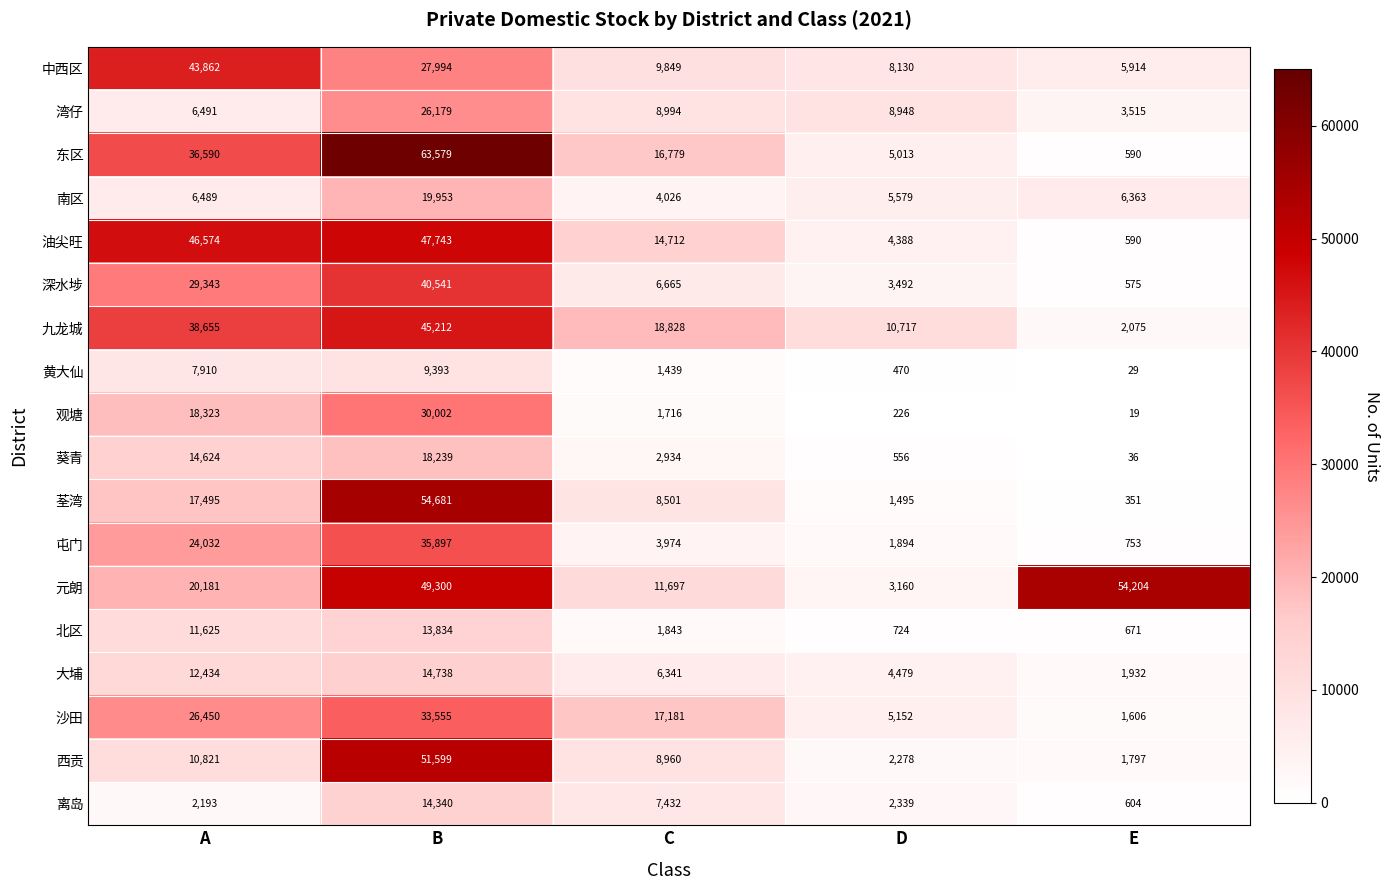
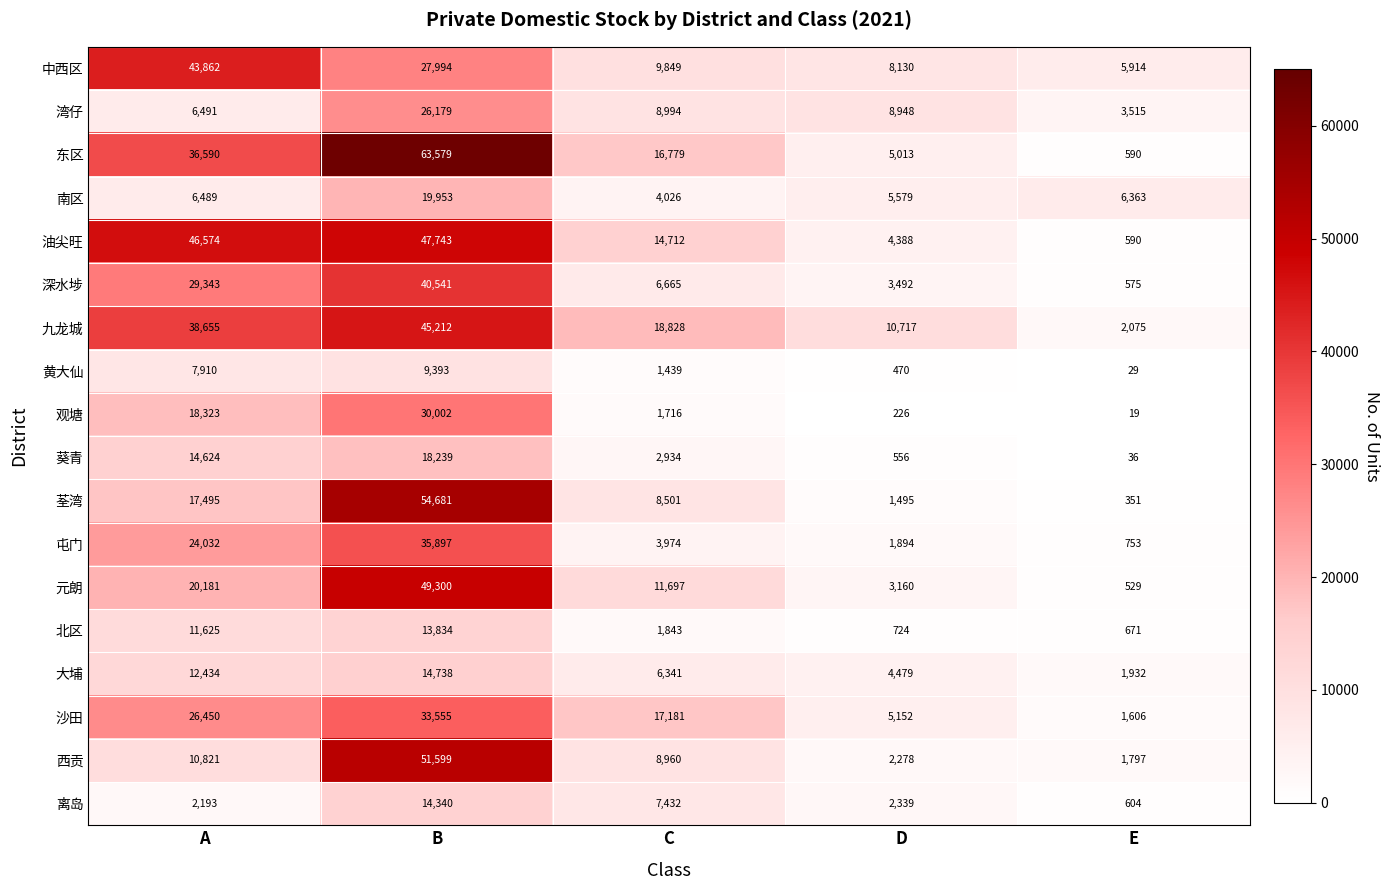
元朗, E: 54,204 -> 529
